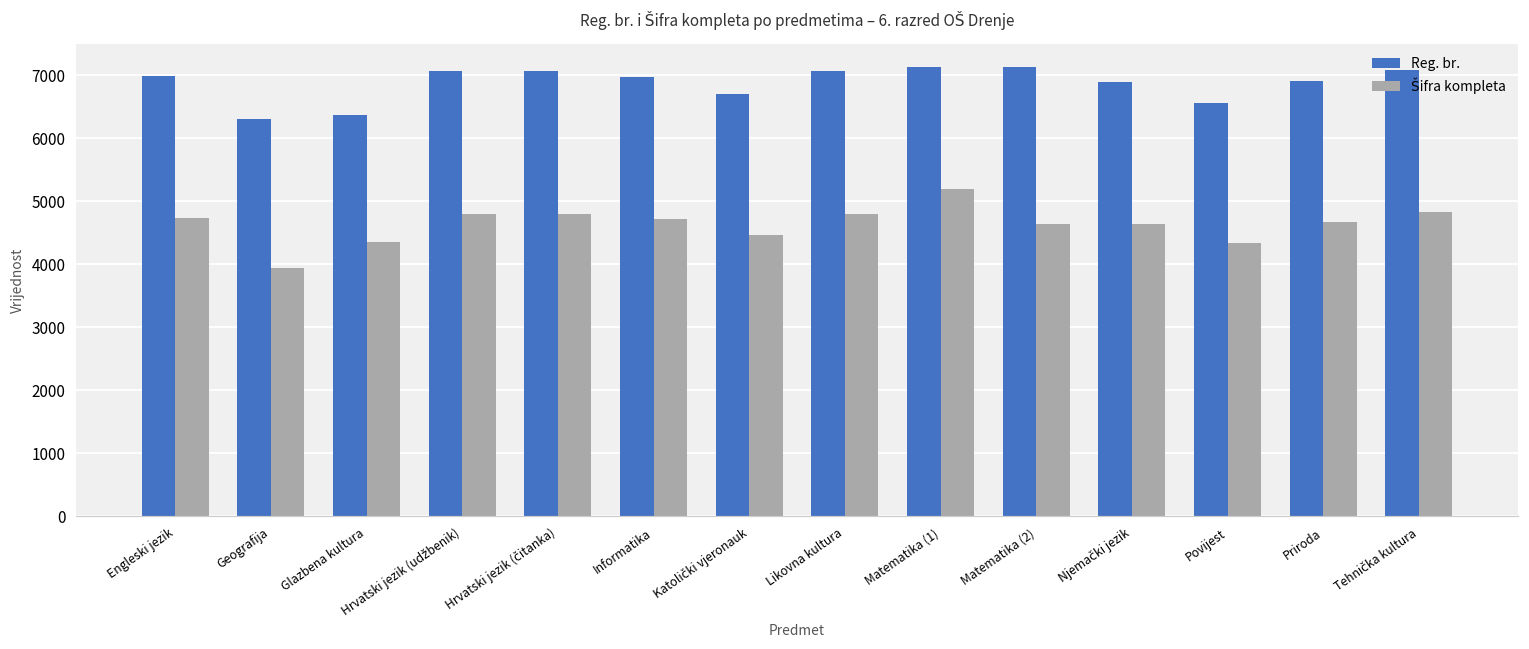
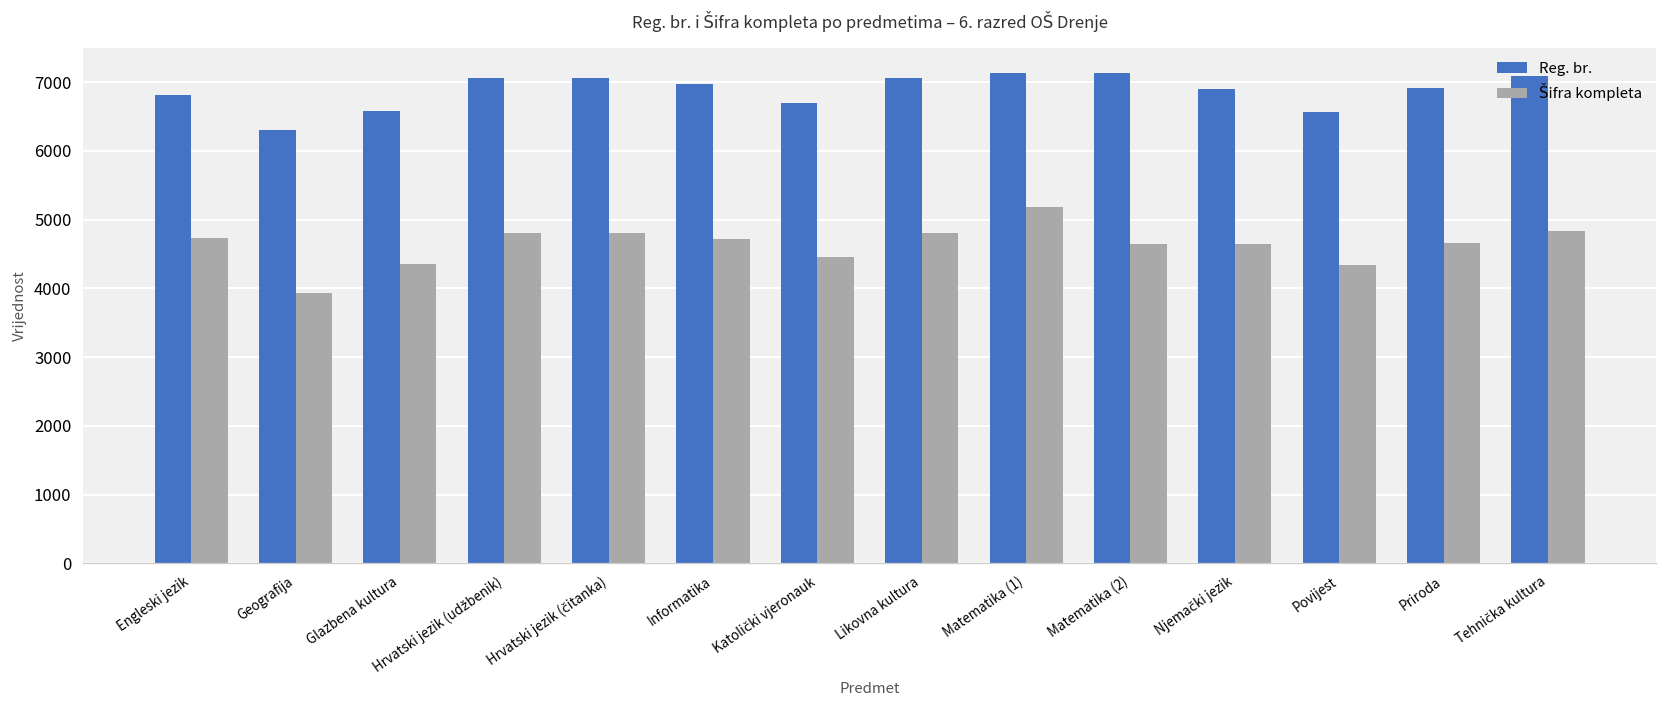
Reg. br., Engleski jezik: 7000 -> 6800
Reg. br., Glazbena kultura: 6400 -> 6600
